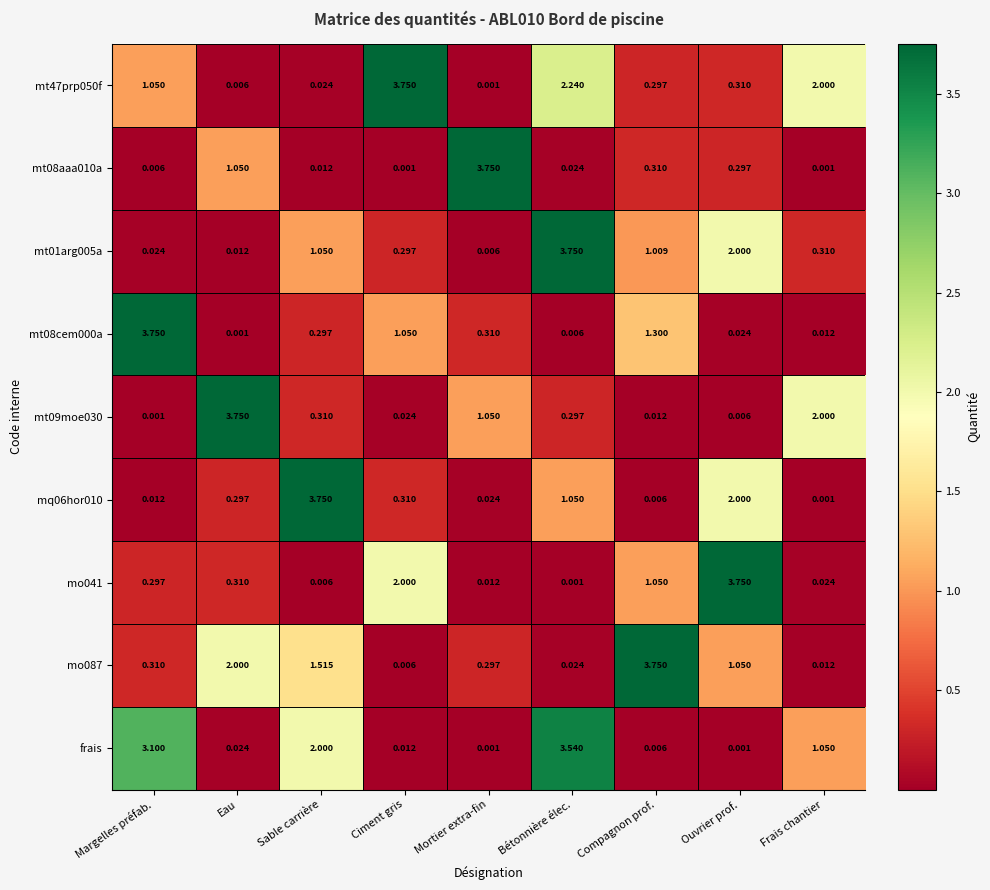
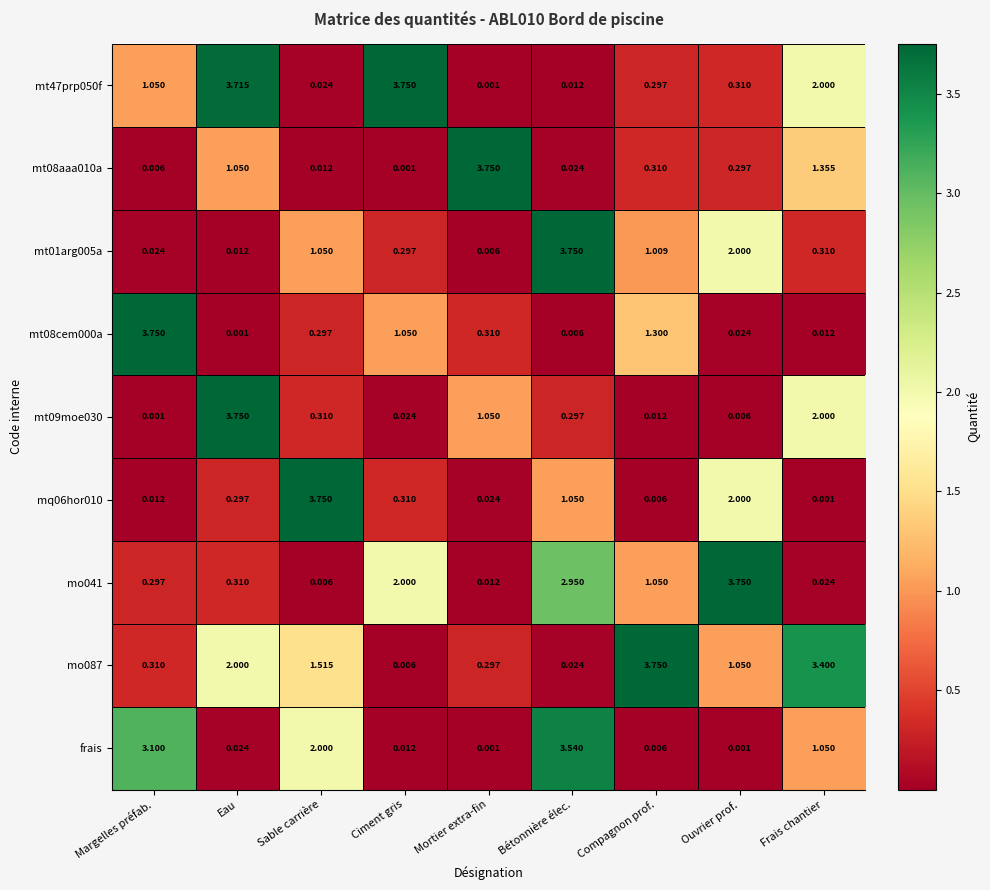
mt47prp050f, Eau: 0.006 -> 3.715
mt47prp050f, Bétonnière élec.: 2.240 -> 0.012
mt08aaa010a, Frais chantier: 0.001 -> 1.355
mo041, Bétonnière élec.: 0.001 -> 2.950
mo087, Frais chantier: 0.012 -> 3.400
